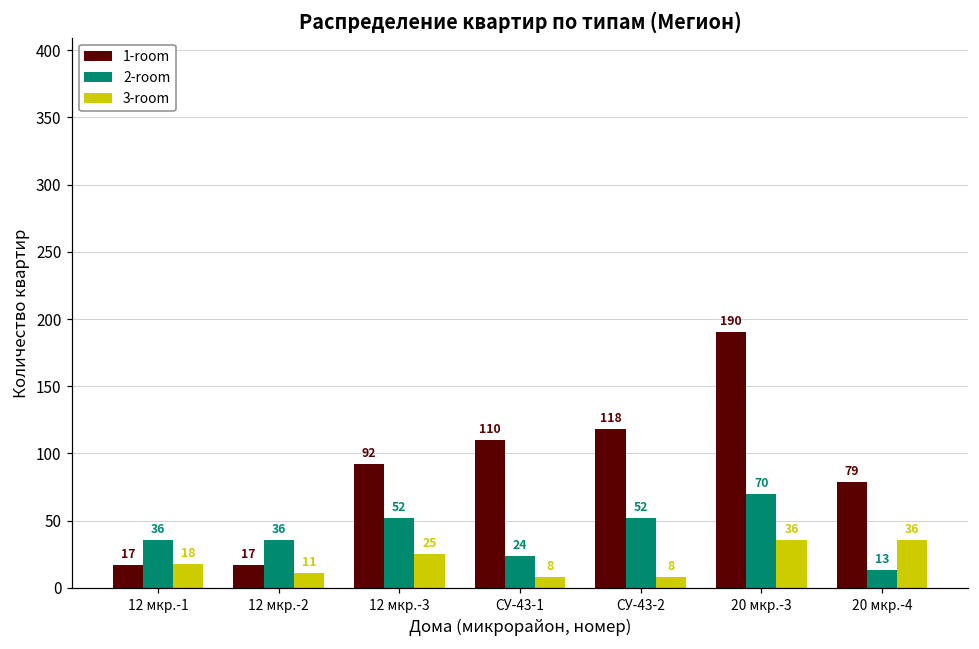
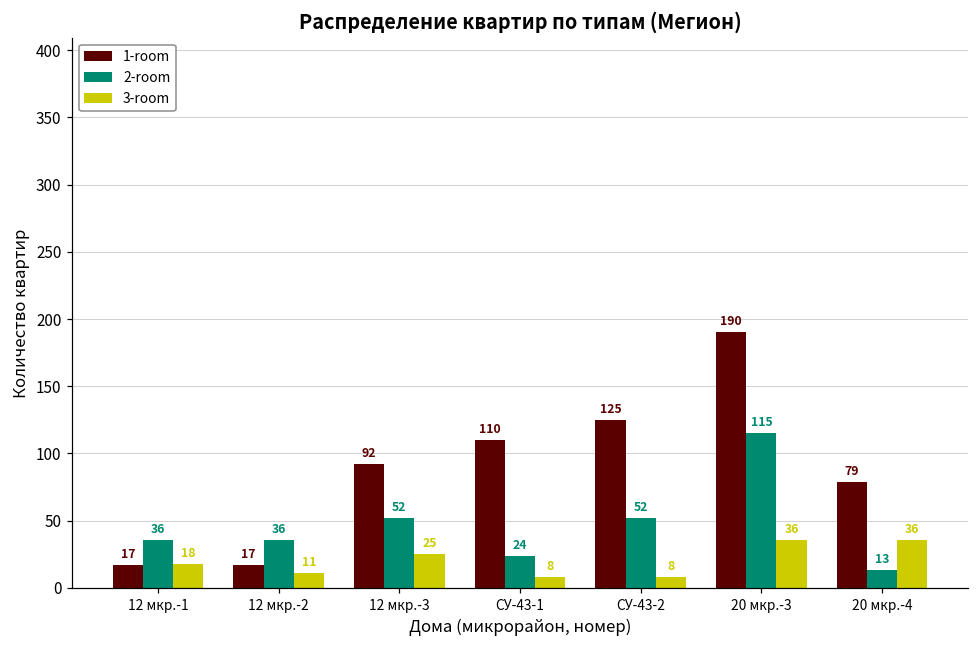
1-room, СУ-43-2: 118 -> 125
2-room, 20 мкр.-3: 70 -> 115
